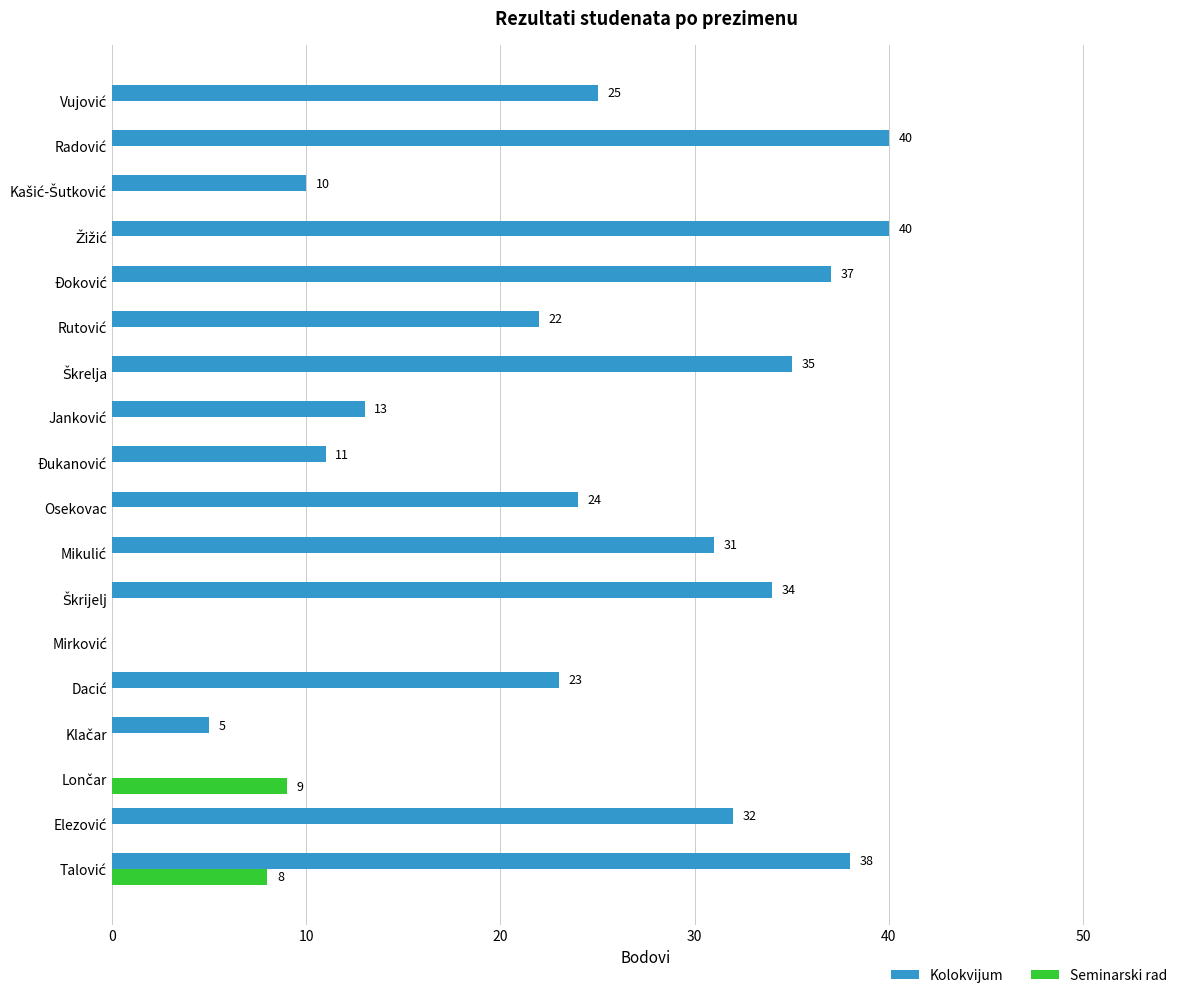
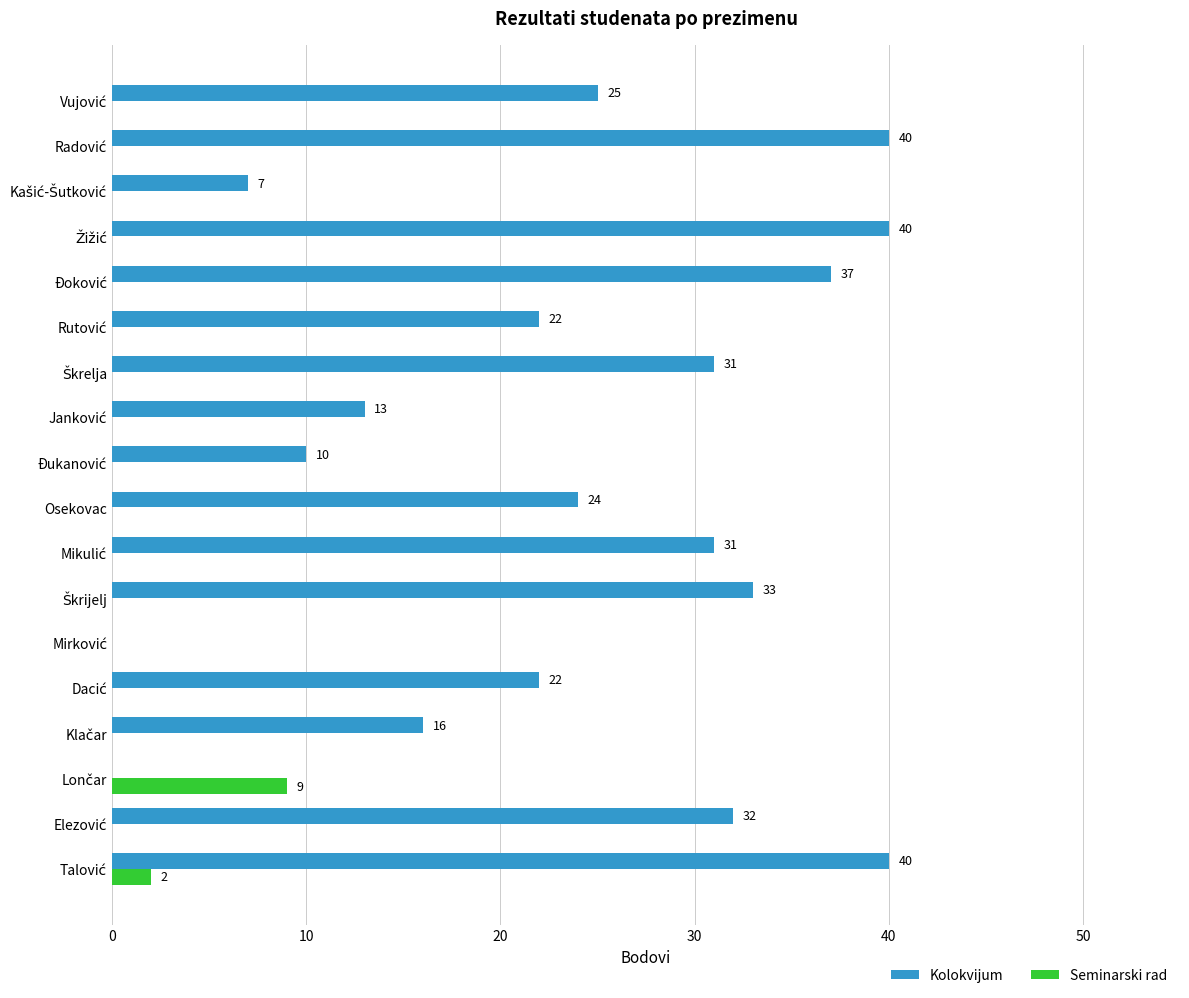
Kolokvijum, Kašić-Šutković: 10 -> 7
Kolokvijum, Škrelja: 35 -> 31
Kolokvijum, Đukanović: 11 -> 10
Kolokvijum, Škrijelj: 34 -> 33
Kolokvijum, Dacić: 23 -> 22
Kolokvijum, Klačar: 5 -> 16
Kolokvijum, Talović: 38 -> 40
Seminarski rad, Talović: 8 -> 2
